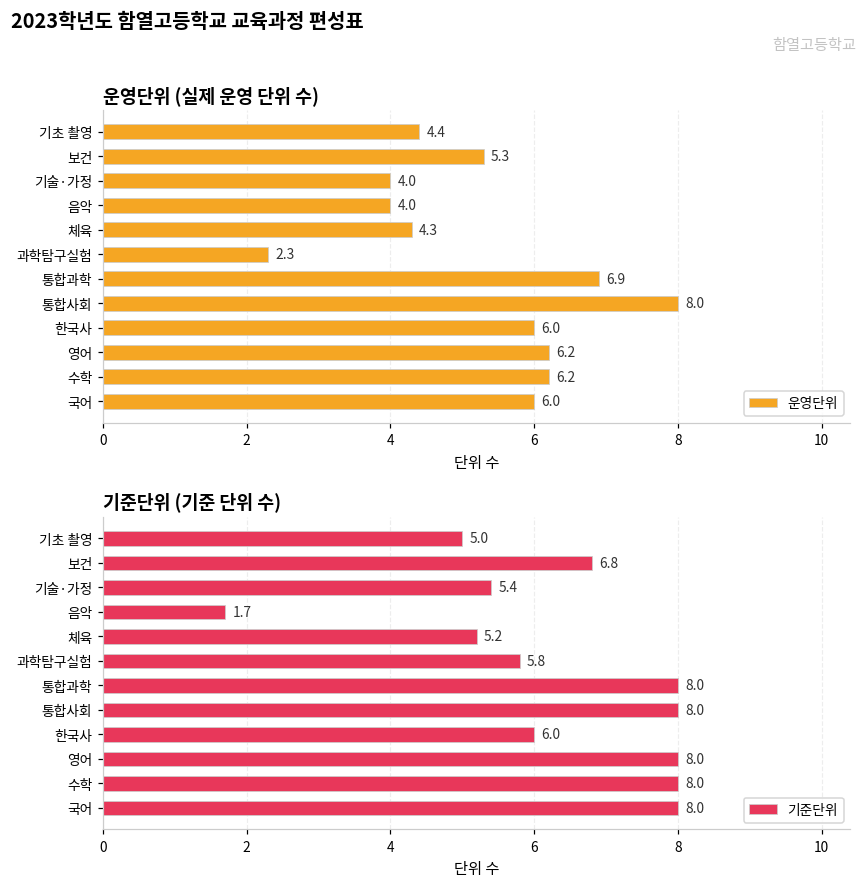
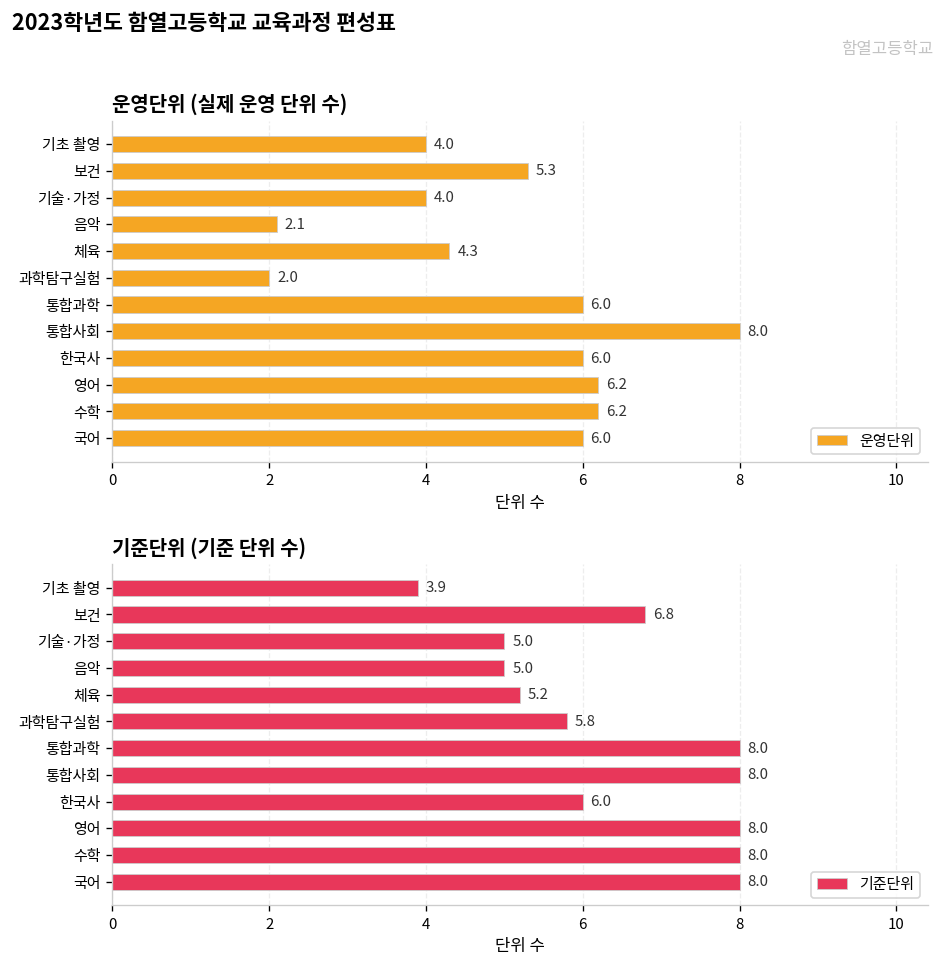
운영단위 (실제 운영 단위 수), 기초 촬영: 4.4 -> 4.0
운영단위 (실제 운영 단위 수), 음악: 4.0 -> 2.1
운영단위 (실제 운영 단위 수), 과학탐구실험: 2.3 -> 2.0
운영단위 (실제 운영 단위 수), 통합과학: 6.9 -> 6.0
기준단위 (기준 단위 수), 기초 촬영: 5.0 -> 3.9
기준단위 (기준 단위 수), 기술·가정: 5.4 -> 5.0
기준단위 (기준 단위 수), 음악: 1.7 -> 5.0
